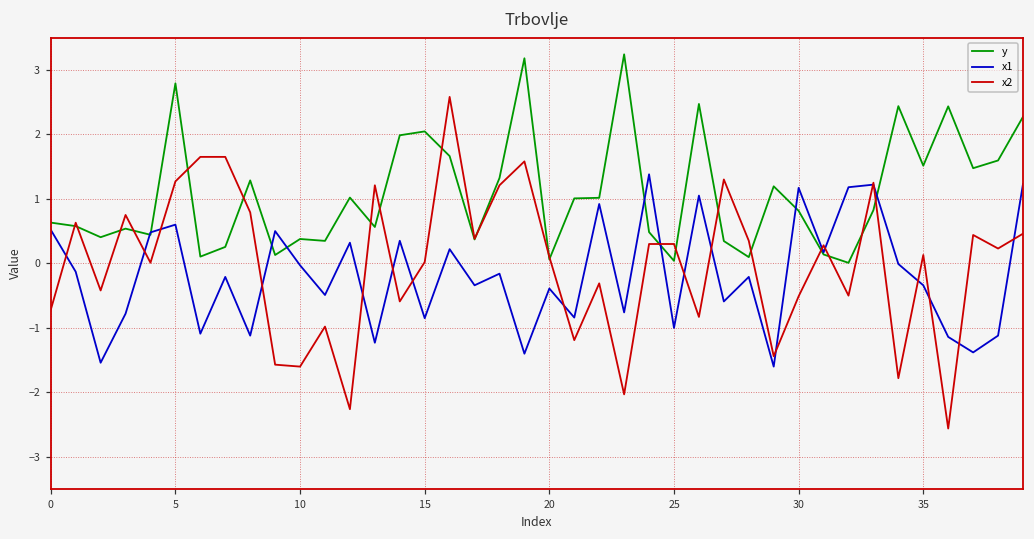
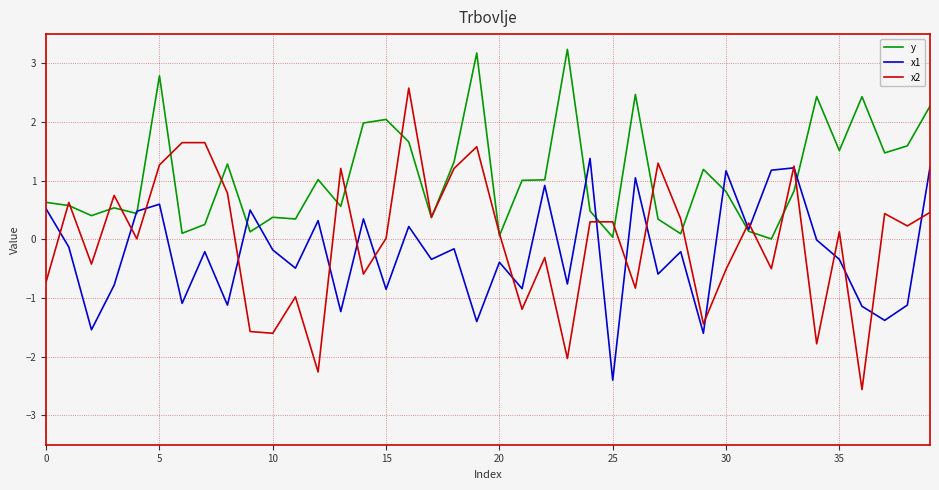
x1, 10: 0.0 -> -0.2
x1, 25: -1.0 -> -2.4
